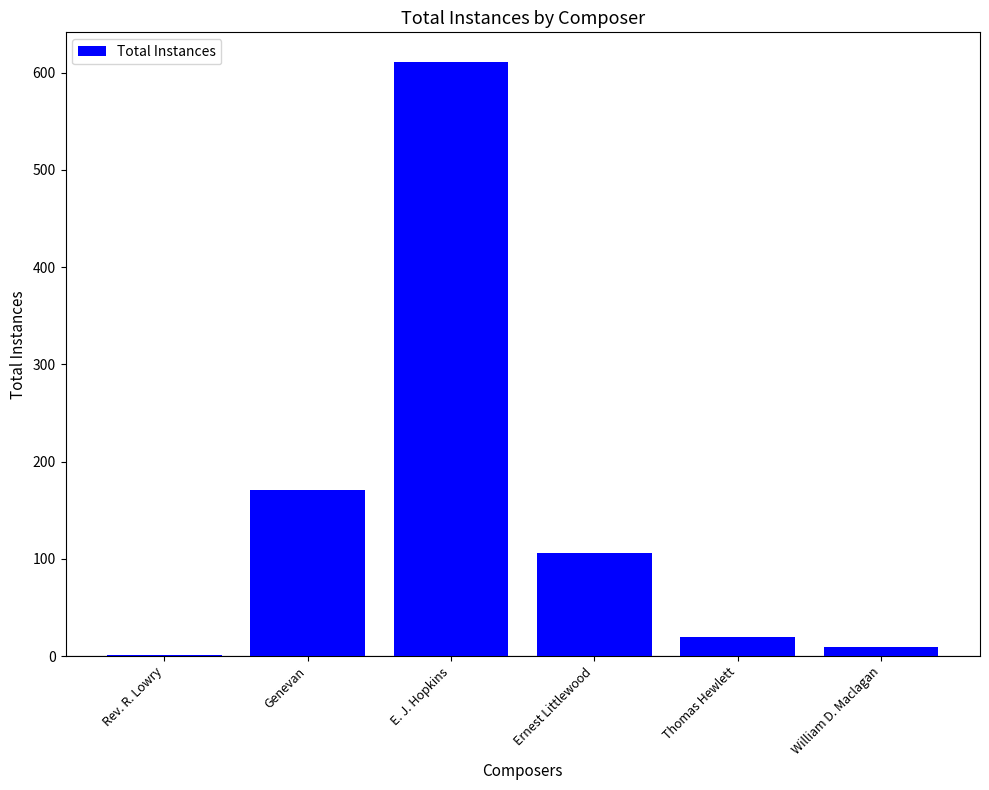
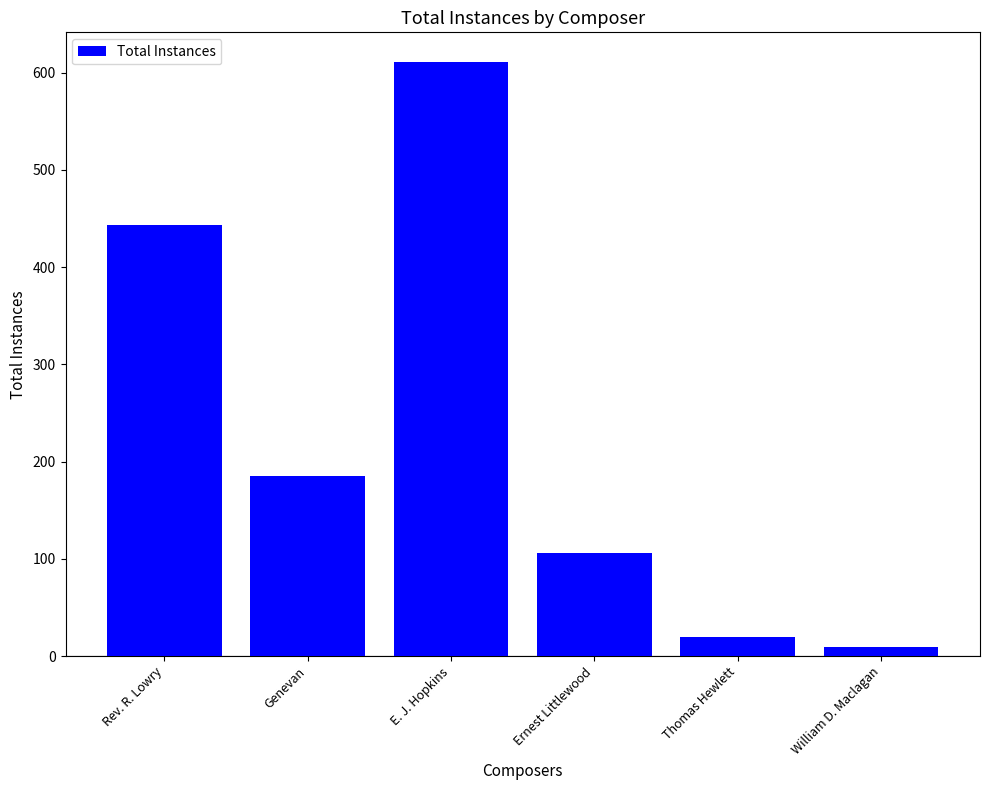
Rev. R. Lowry: 0 -> 440
Genevan: 170 -> 190
